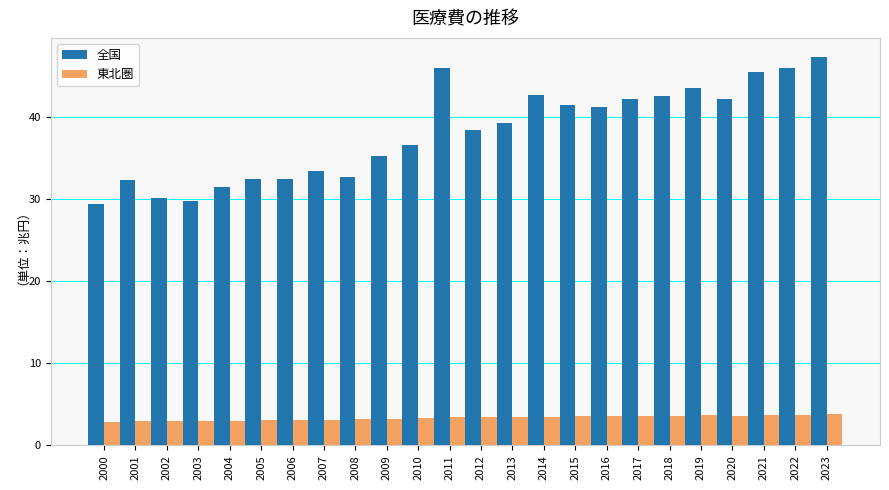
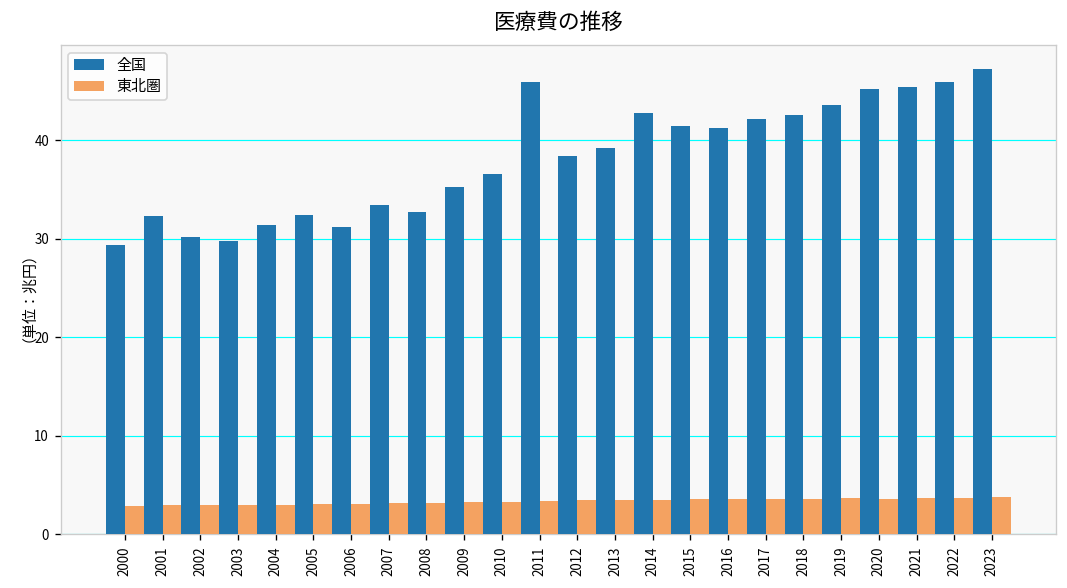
全国, 2006: 32 -> 31
全国, 2020: 42 -> 45
